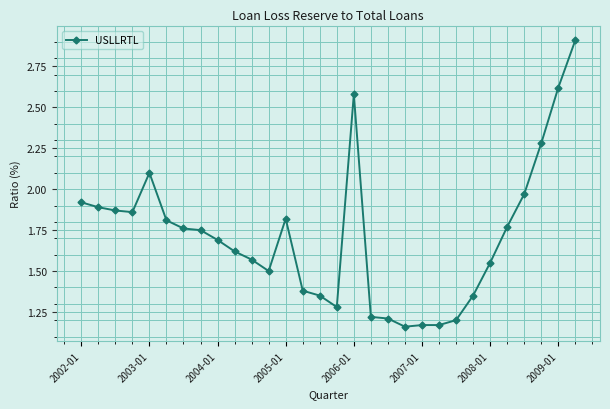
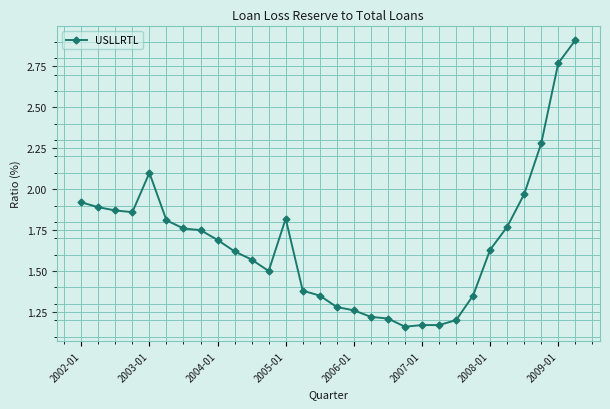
2006-01: 2.58 -> 1.26
2008-01: 1.55 -> 1.63
2009-01: 2.62 -> 2.77
